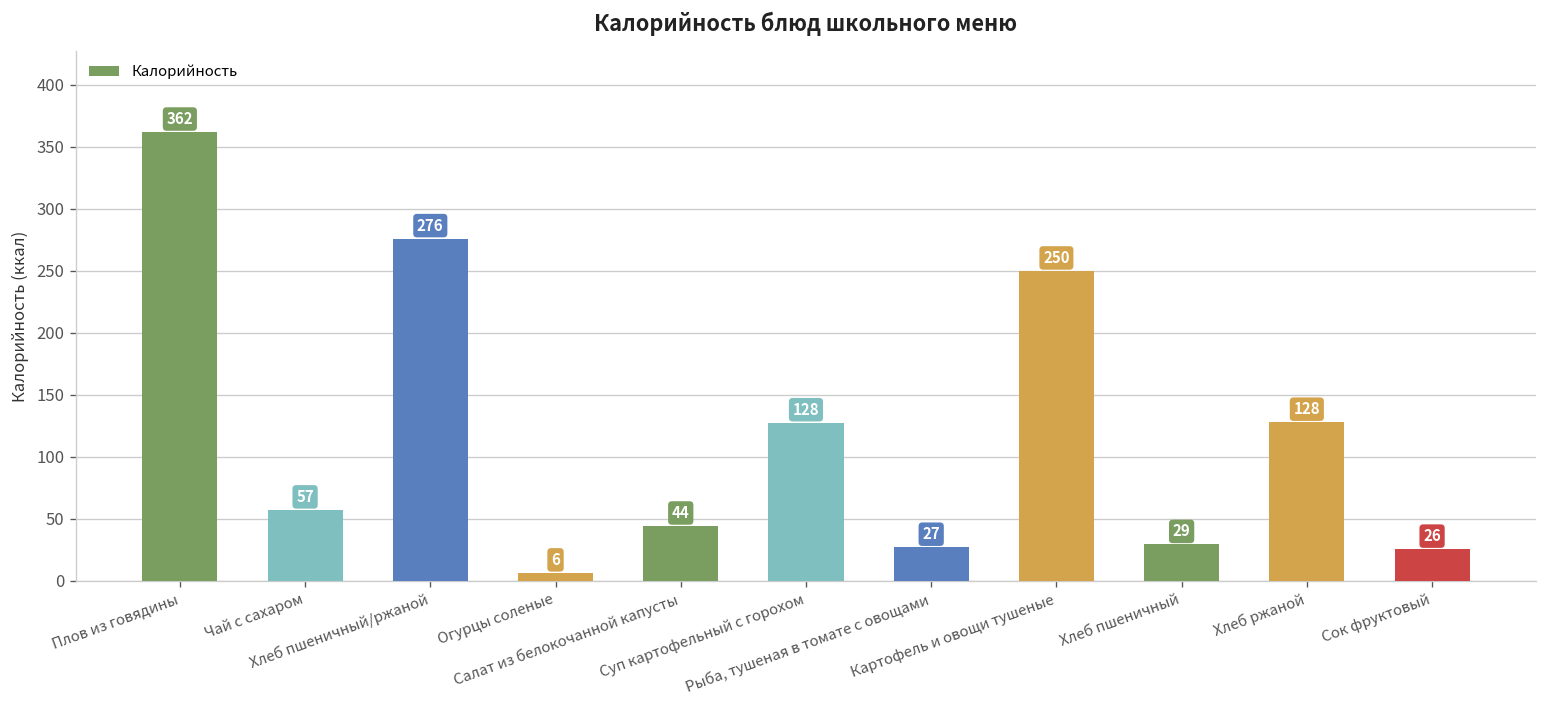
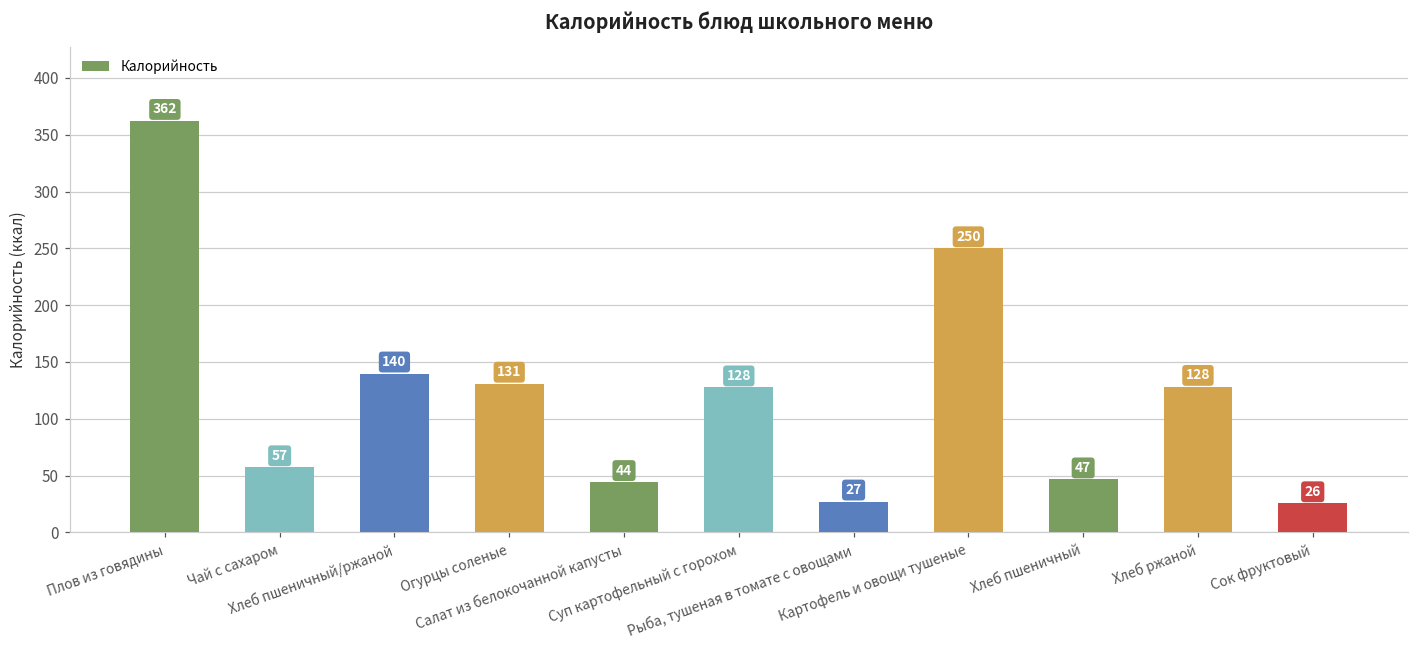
Хлеб пшеничный/ржаной: 276 -> 140
Огурцы соленые: 6 -> 131
Хлеб пшеничный: 29 -> 47
